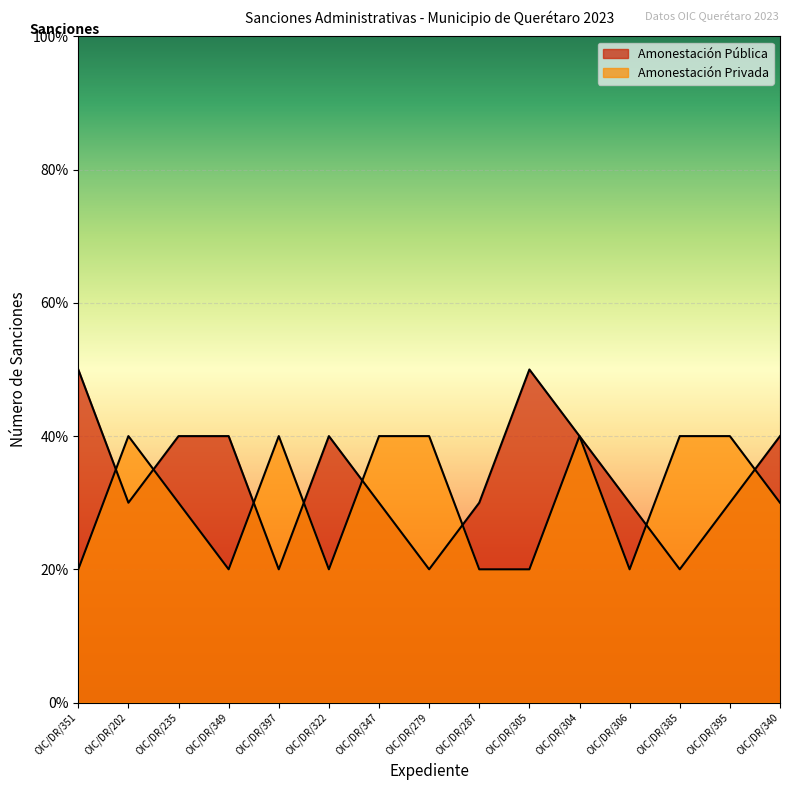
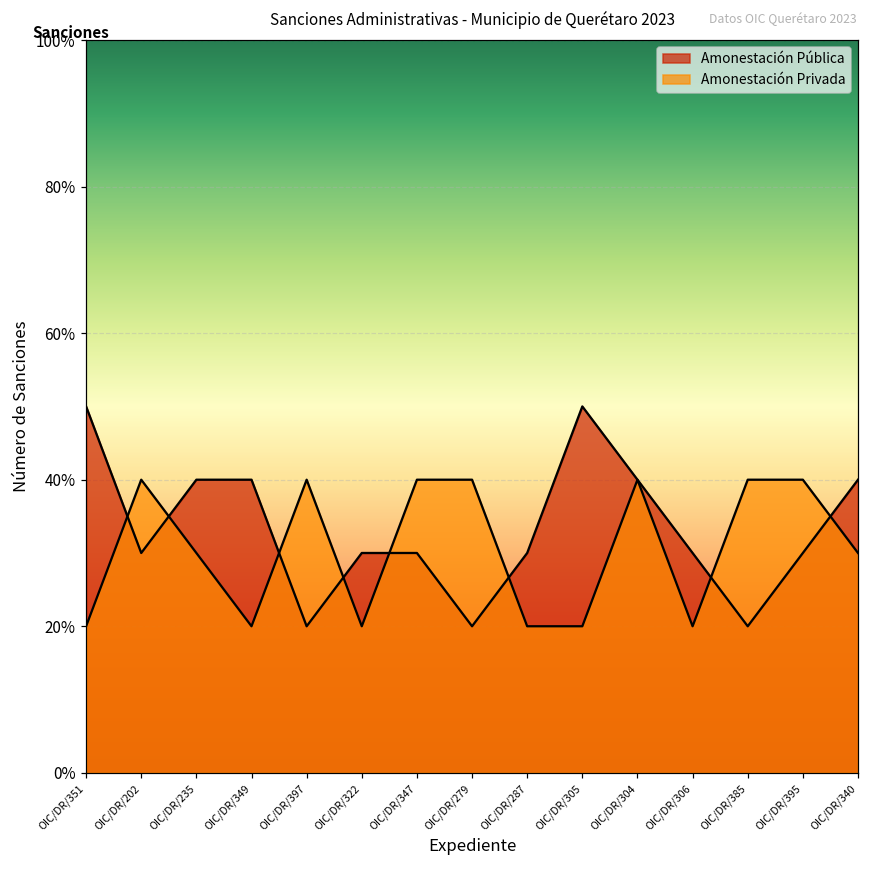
Amonestación Pública, OIC/DR/322: 40% -> 30%
